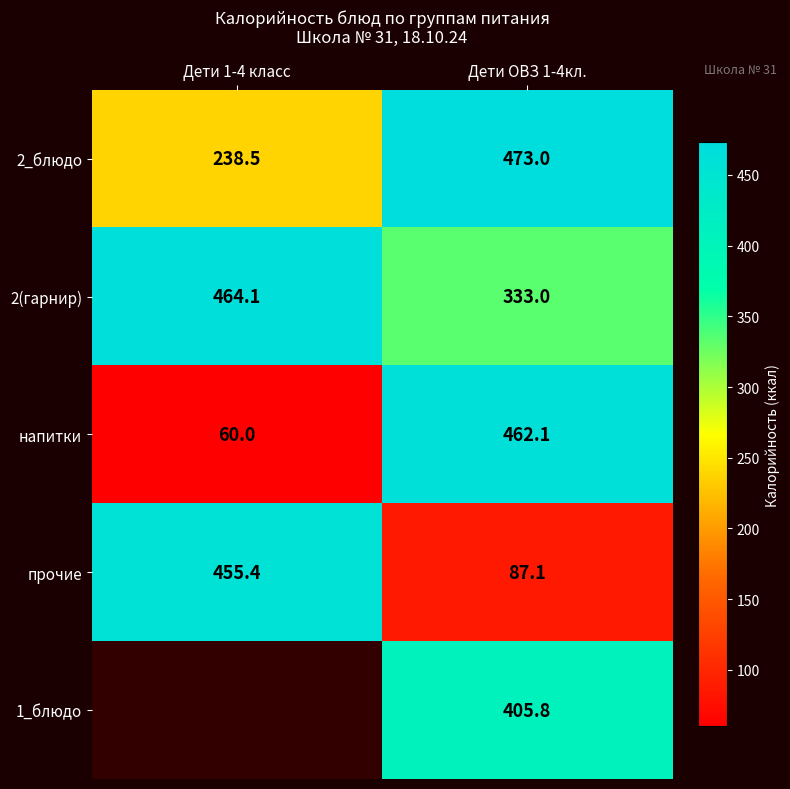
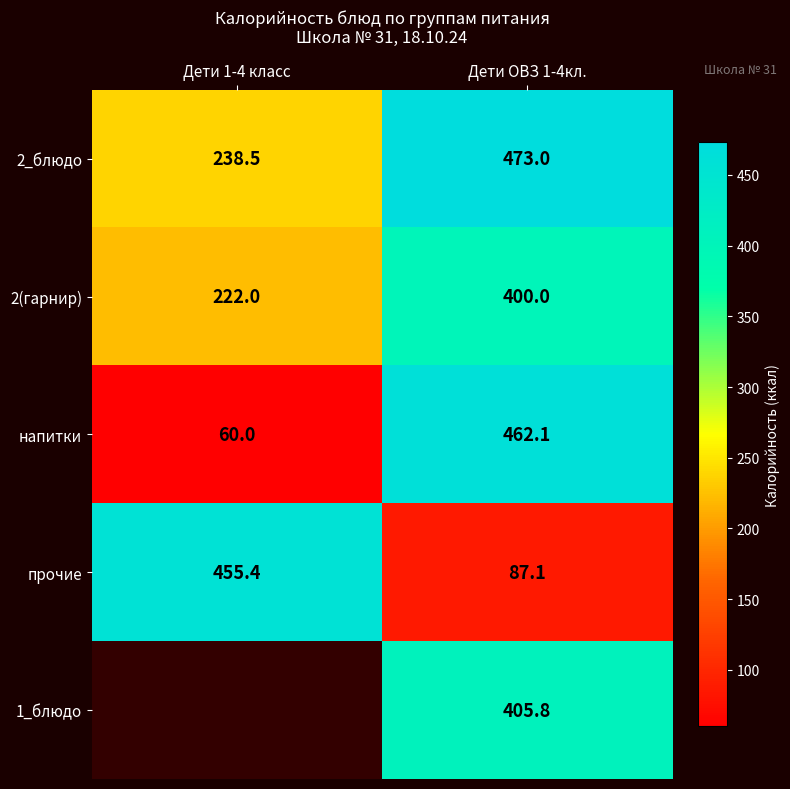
2(гарнир), Дети 1-4 класс: 464.1 -> 222.0
2(гарнир), Дети ОВЗ 1-4кл.: 333.0 -> 400.0
